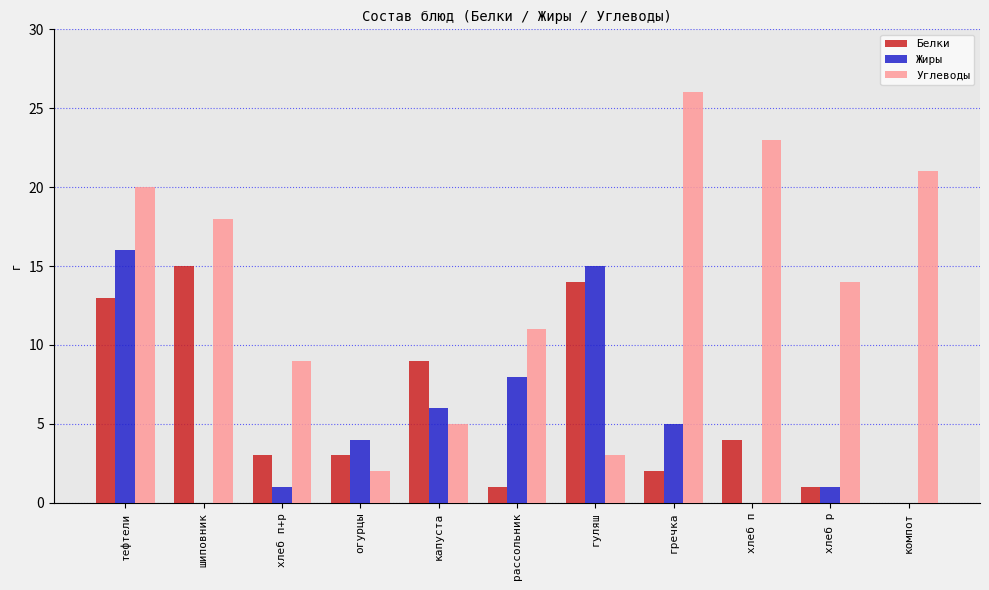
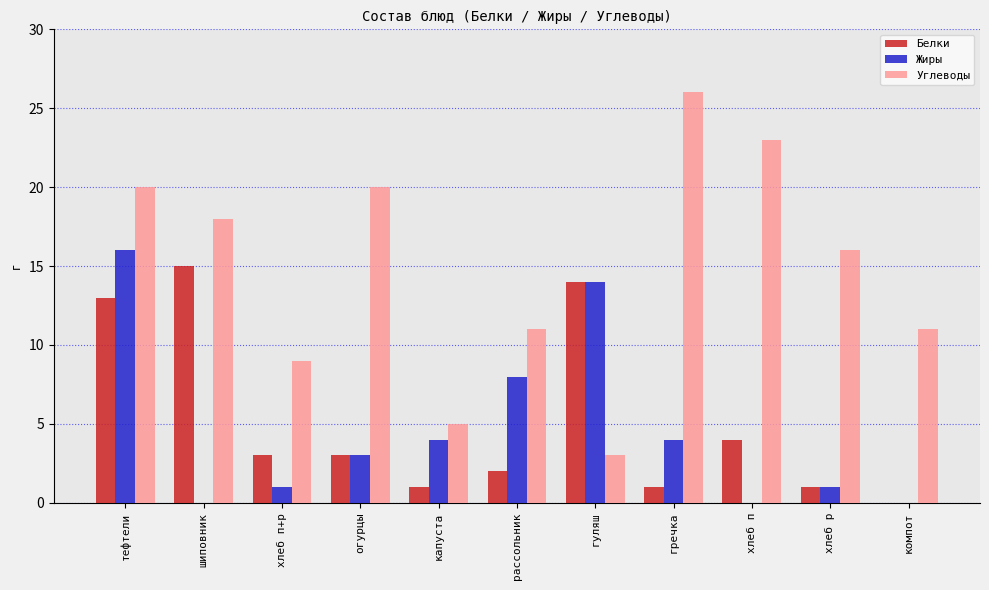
Жиры, огурцы: 4 -> 3
Углеводы, огурцы: 2 -> 20
Белки, капуста: 9 -> 1
Жиры, капуста: 6 -> 4
Белки, рассольник: 1 -> 2
Жиры, гуляш: 15 -> 14
Белки, гречка: 2 -> 1
Жиры, гречка: 5 -> 4
Углеводы, хлеб р: 14 -> 16
Углеводы, компот: 21 -> 11
